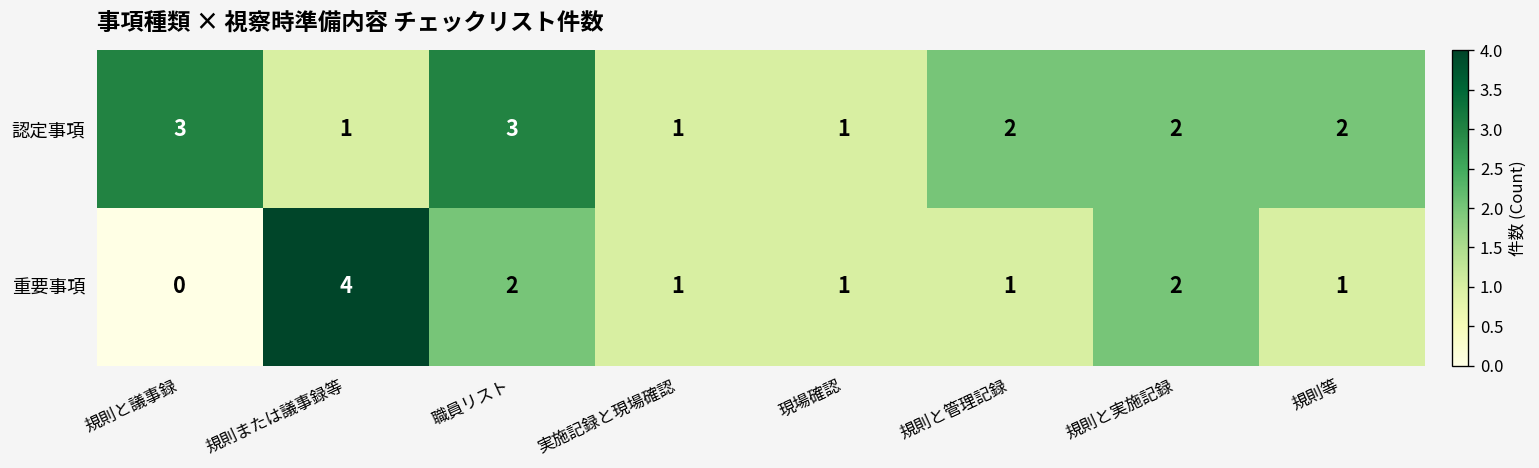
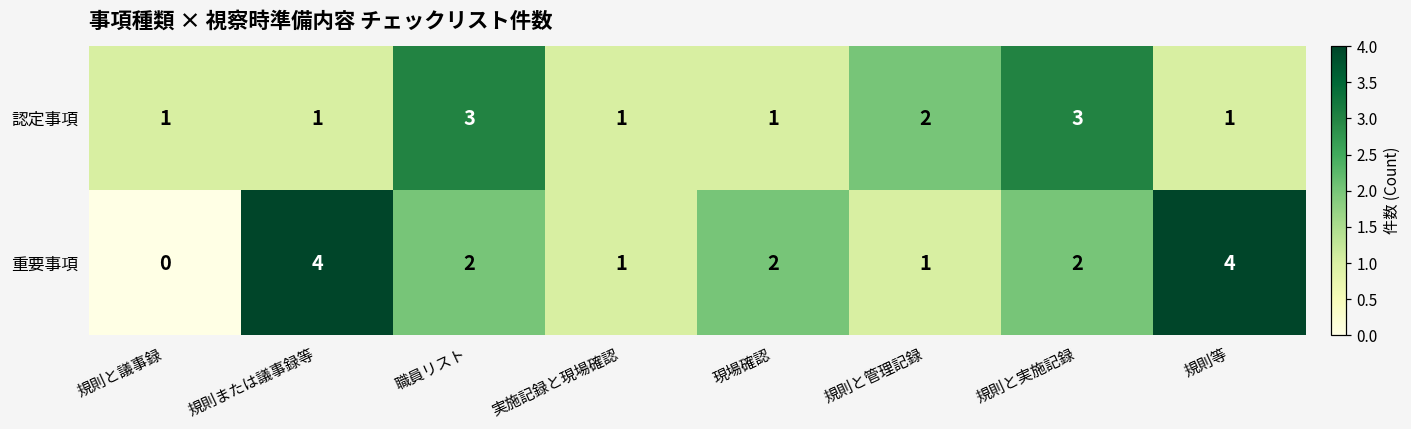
認定事項, 規則と議事録: 3 -> 1
認定事項, 規則と実施記録: 2 -> 3
認定事項, 規則等: 2 -> 1
重要事項, 現場確認: 1 -> 2
重要事項, 規則等: 1 -> 4
